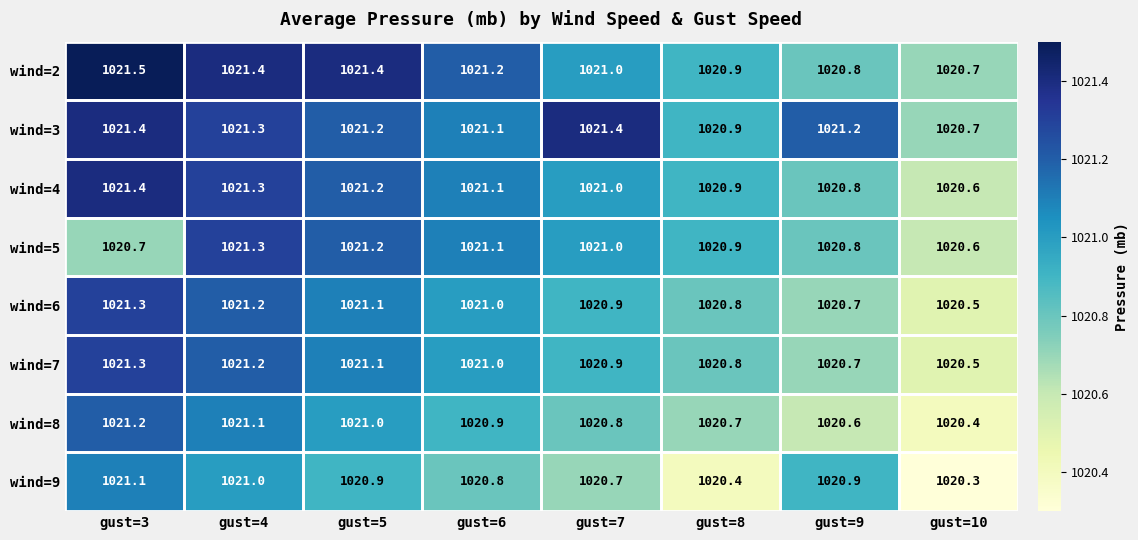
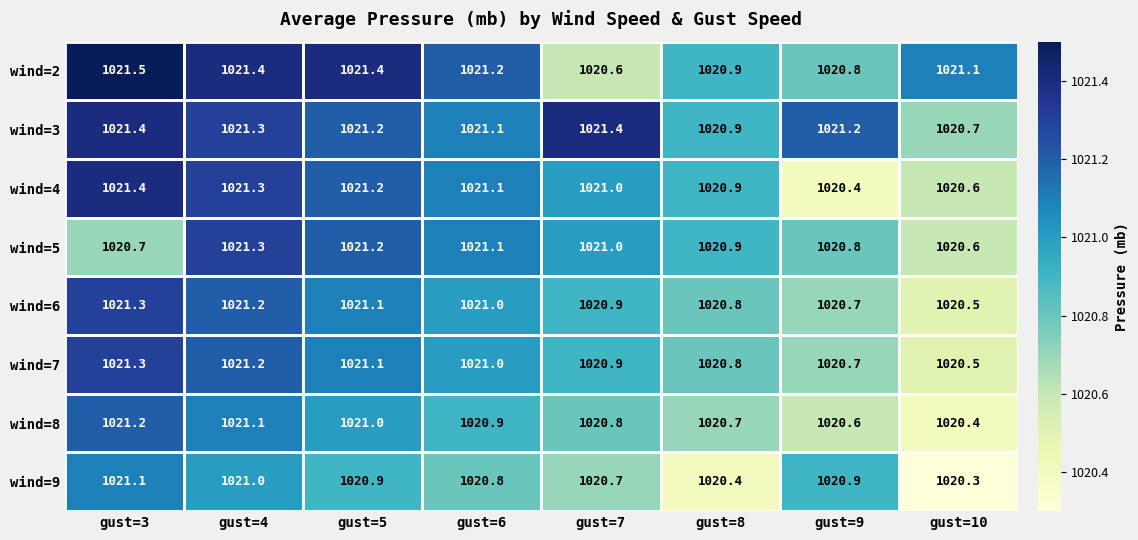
wind=2, gust=7: 1021.0 -> 1020.6
wind=2, gust=10: 1020.7 -> 1021.1
wind=4, gust=9: 1020.8 -> 1020.4
